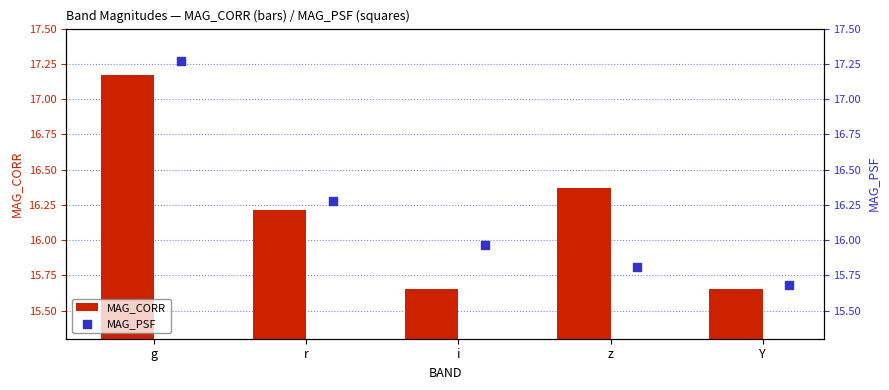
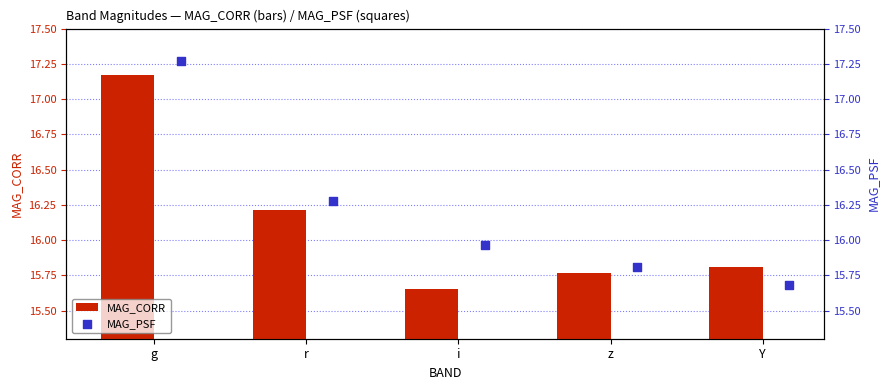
MAG_CORR, z: 16.37 -> 15.77
MAG_CORR, Y: 15.65 -> 15.81
